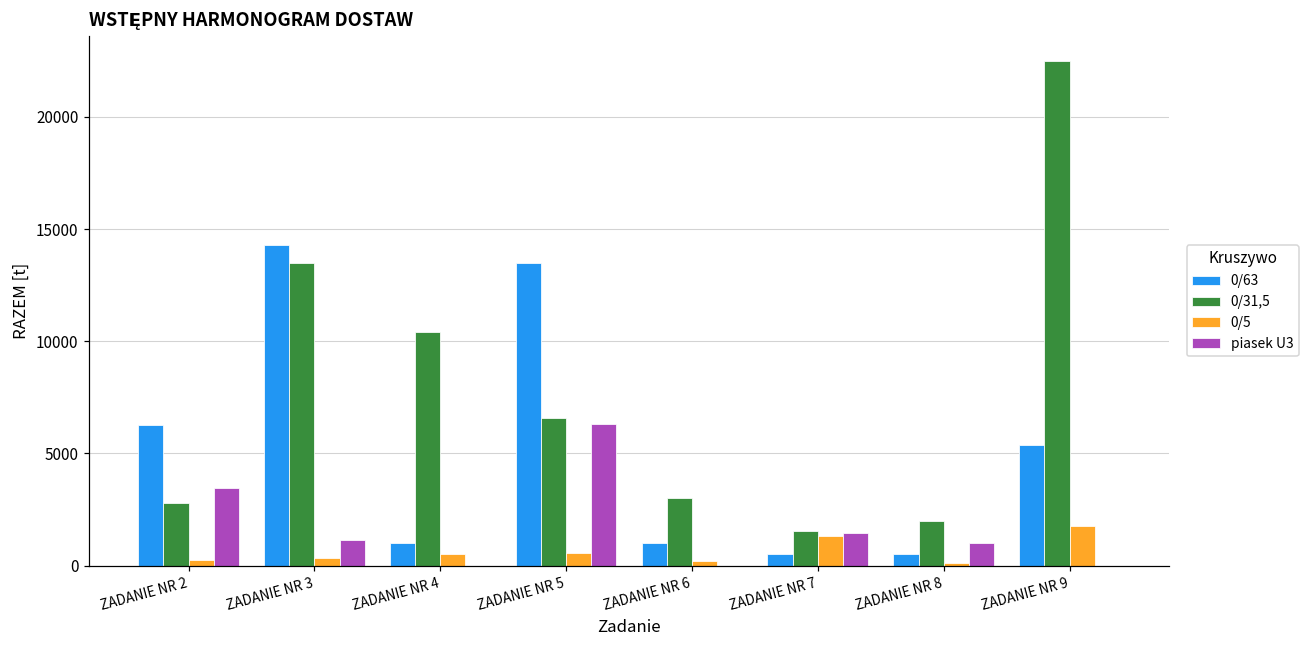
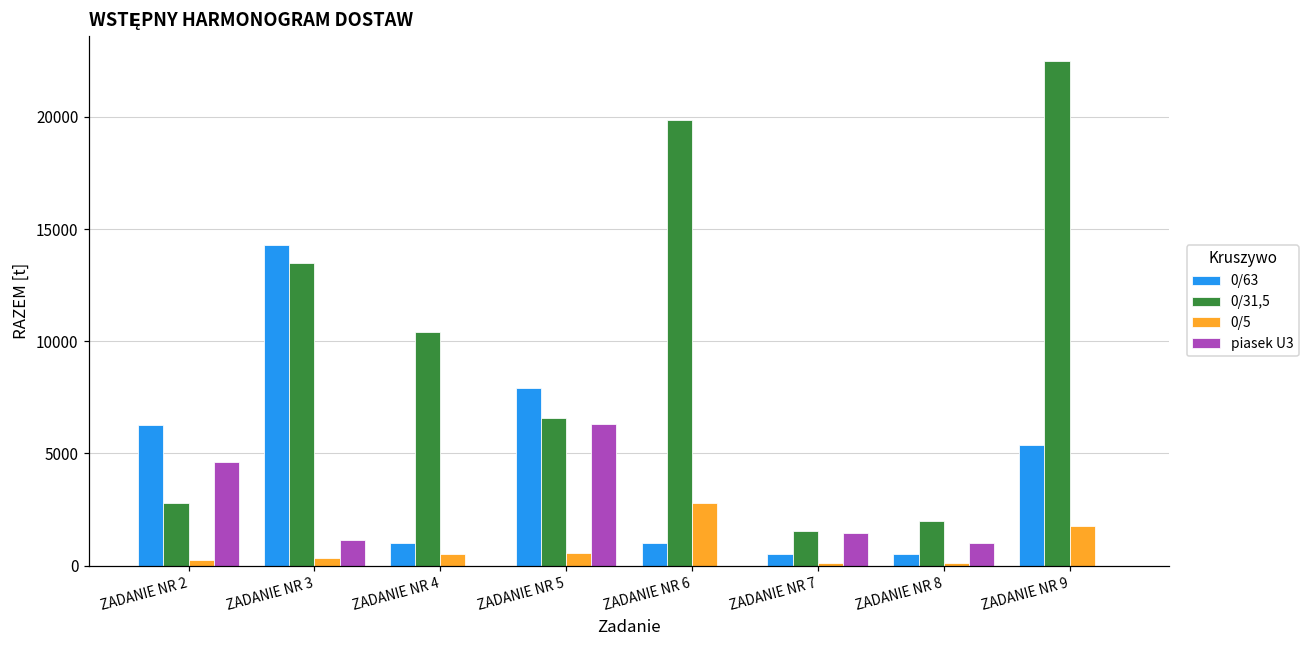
piasek U3, ZADANIE NR 2: 3500 -> 4600
0/63, ZADANIE NR 5: 13500 -> 7900
0/31,5, ZADANIE NR 6: 3000 -> 19900
0/5, ZADANIE NR 6: 200 -> 2800
0/5, ZADANIE NR 7: 1300 -> 100
